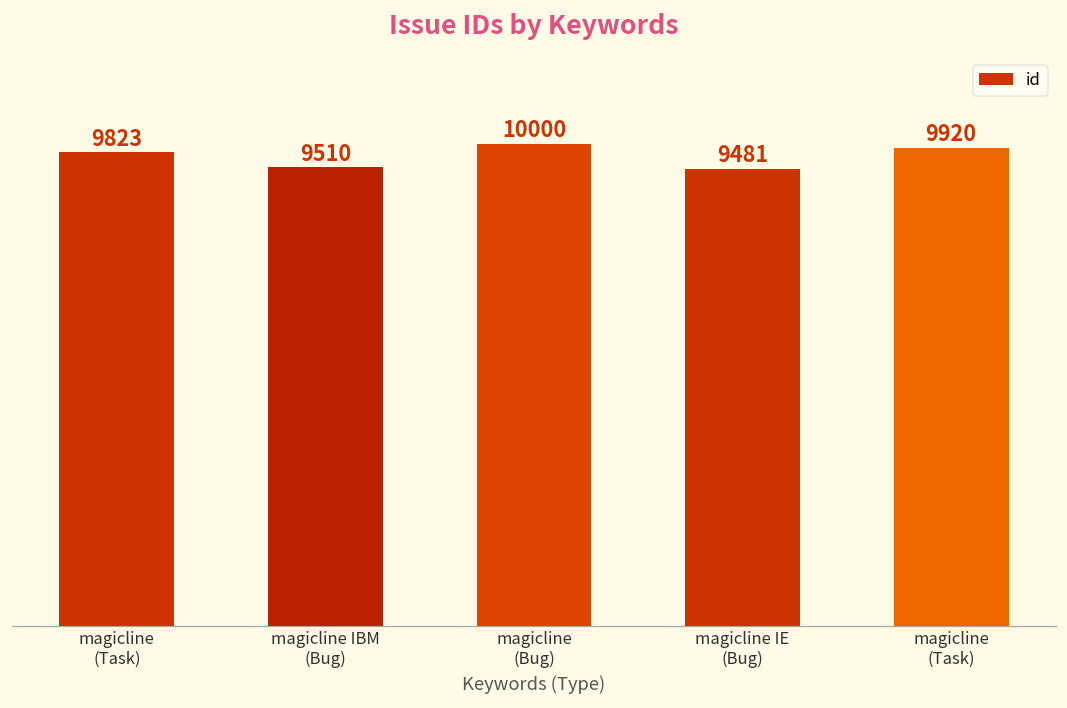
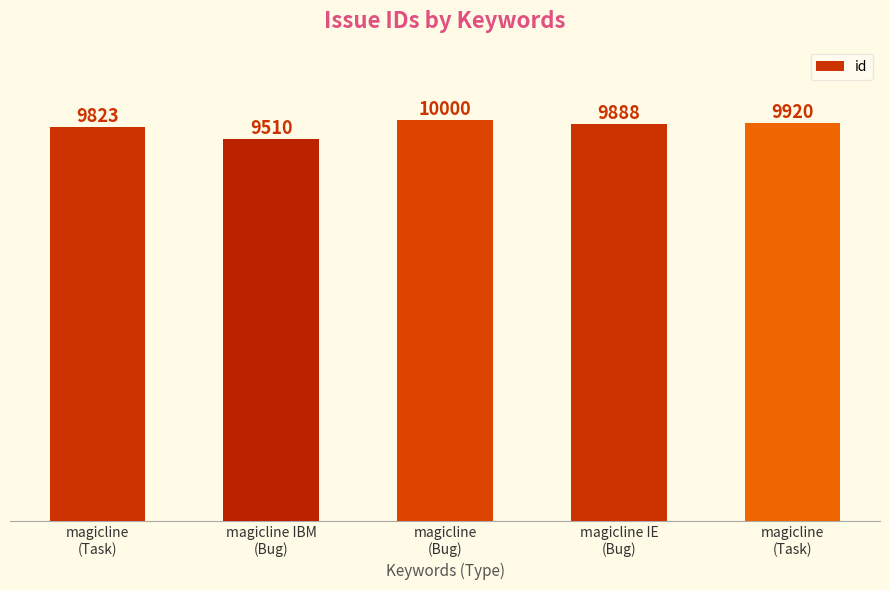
magicline IE (Bug): 9481 -> 9888
